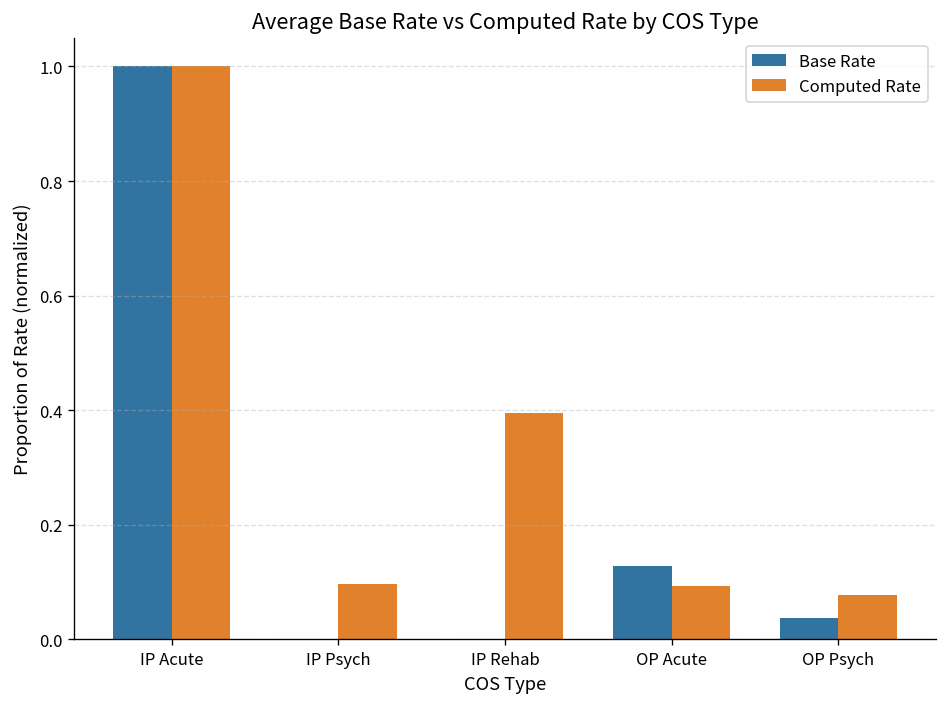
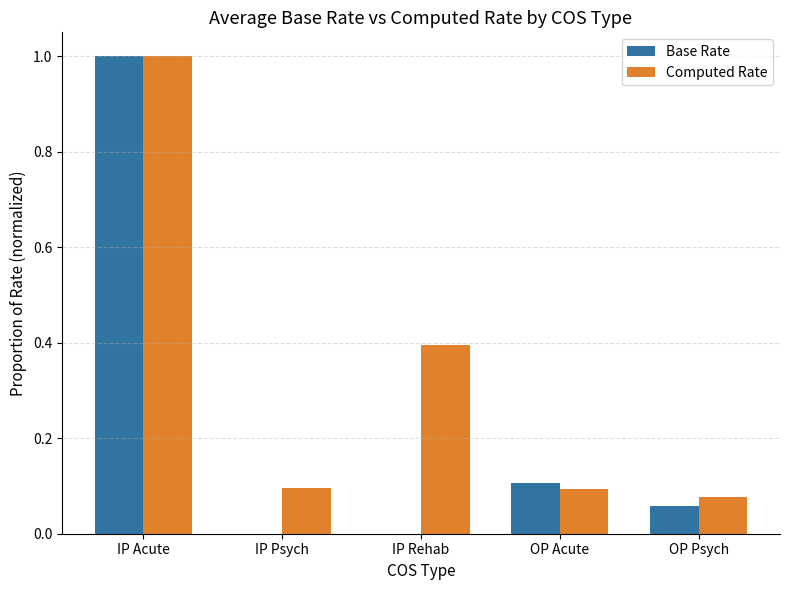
Base Rate, OP Acute: 0.13 -> 0.11
Base Rate, OP Psych: 0.04 -> 0.06
